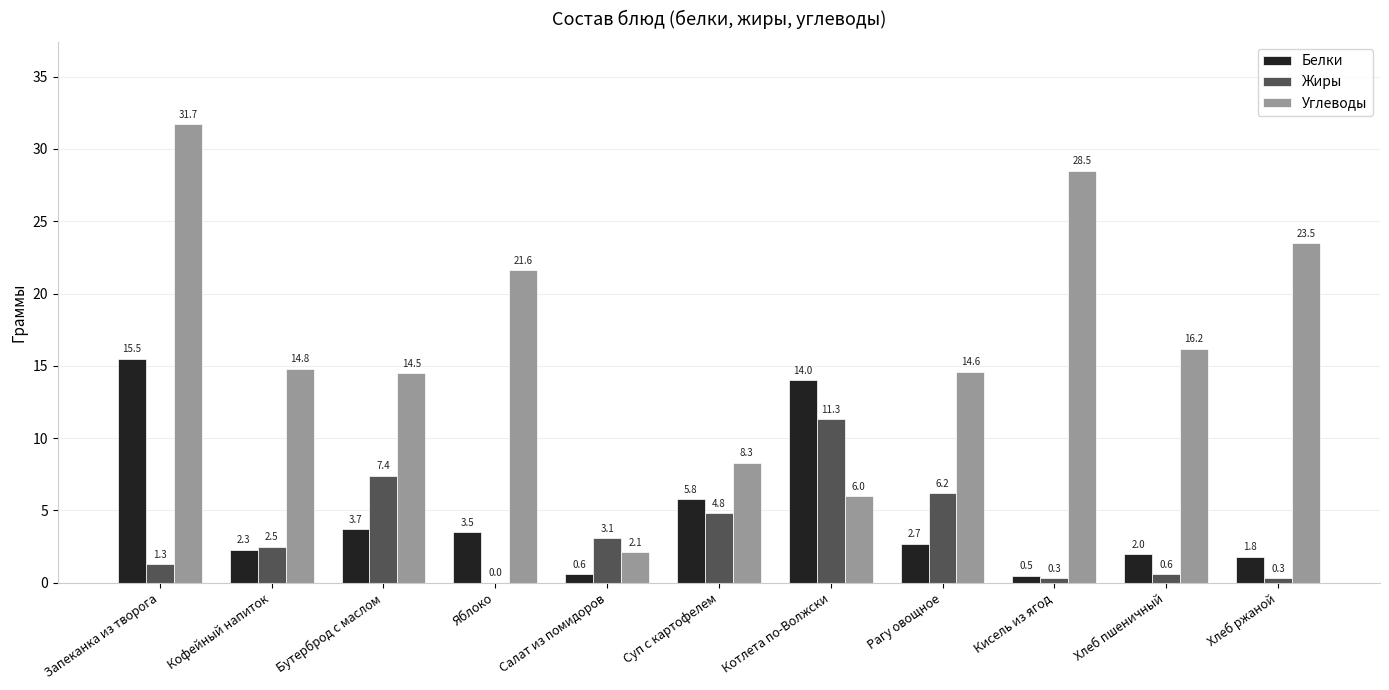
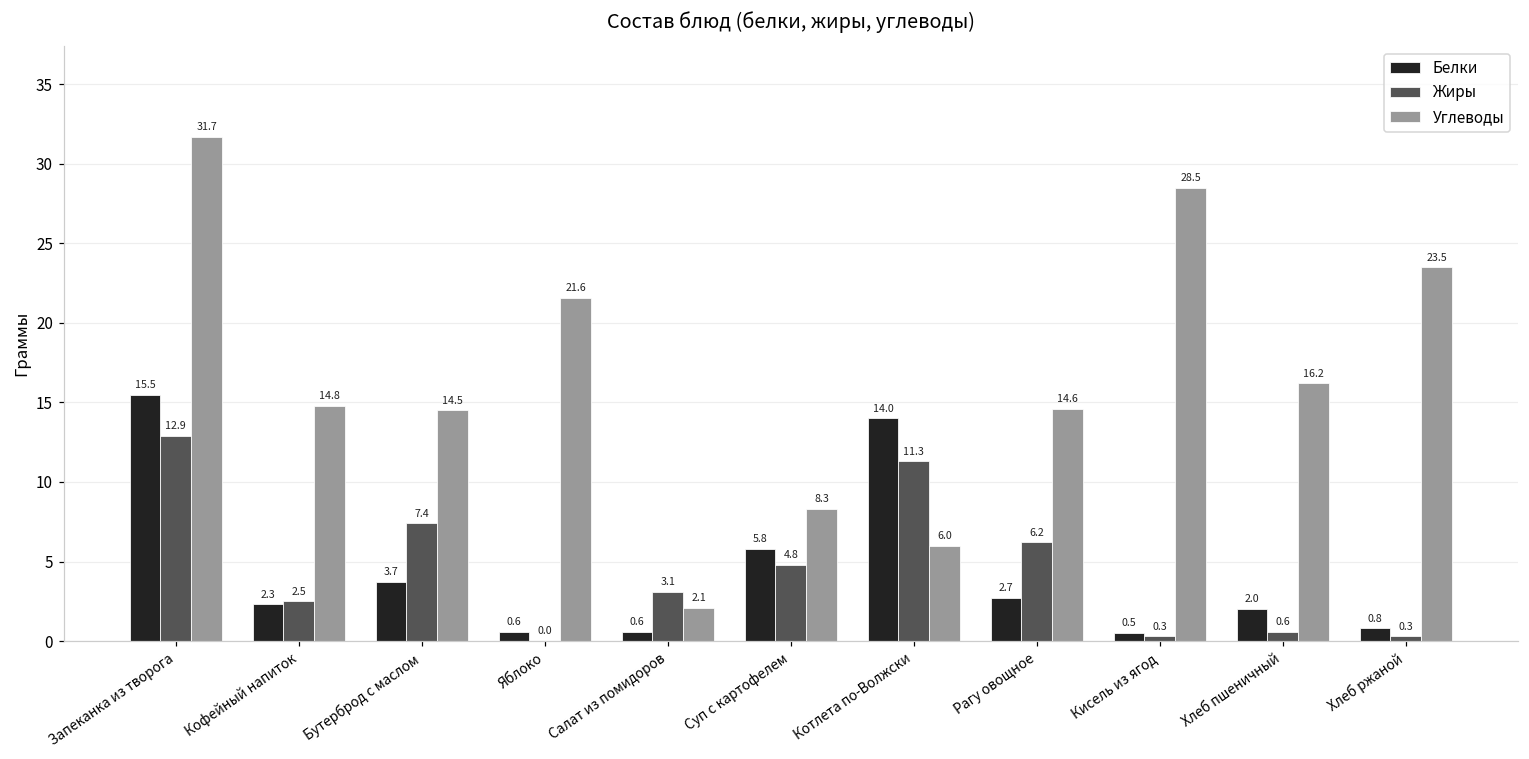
Жиры, Запеканка из творога: 1.3 -> 12.9
Белки, Яблоко: 3.5 -> 0.6
Белки, Хлеб ржаной: 1.8 -> 0.8
